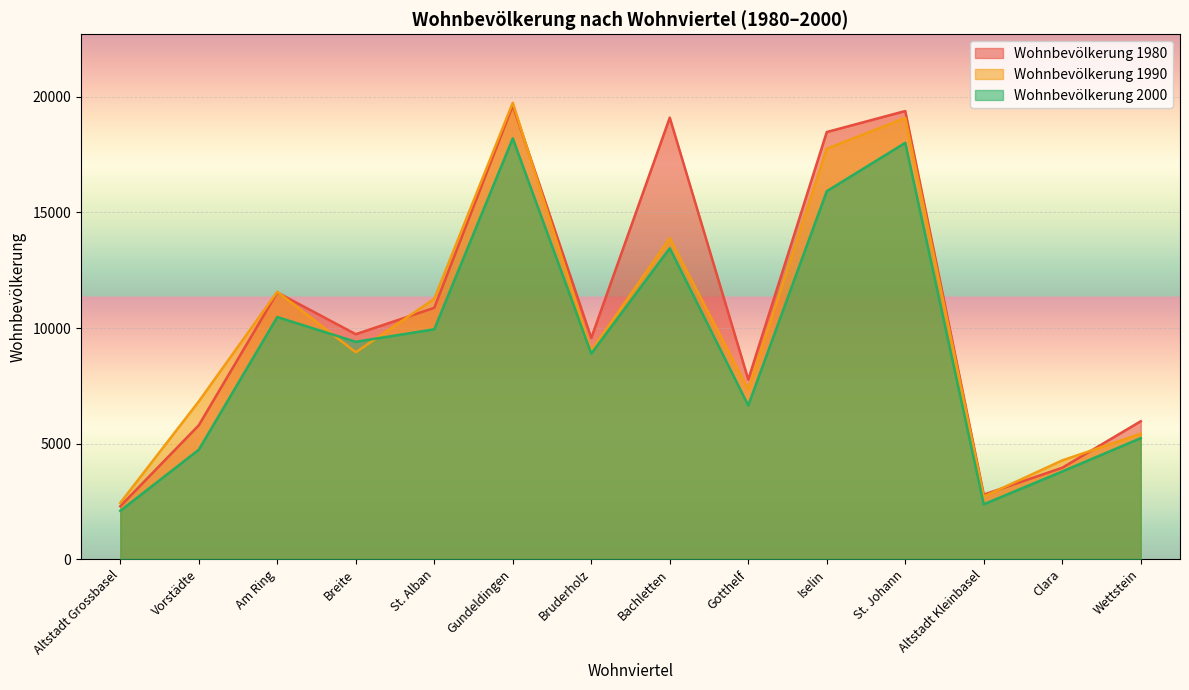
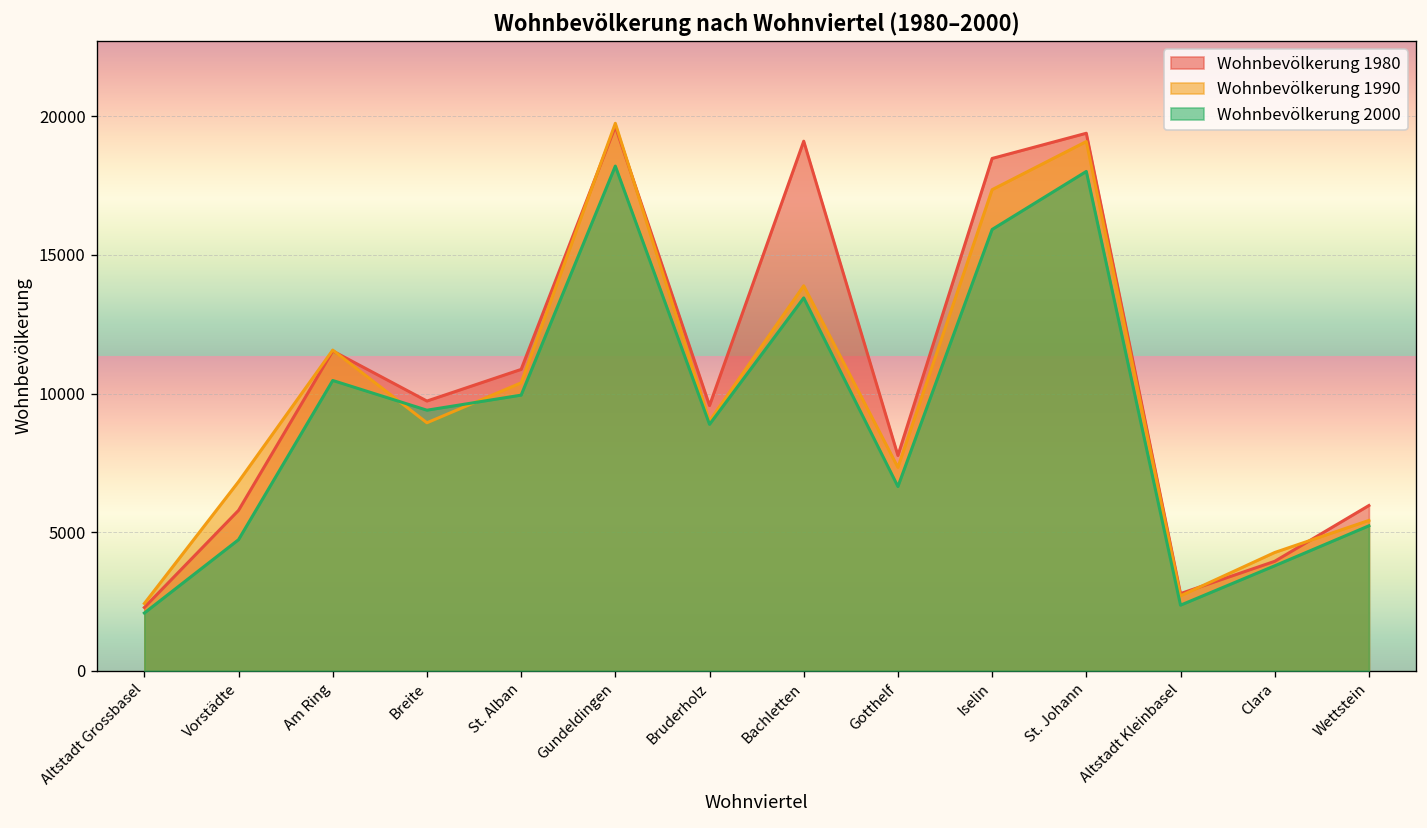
Wohnbevölkerung 1990, St. Alban: 11300 -> 10400
Wohnbevölkerung 1990, Iselin: 17800 -> 17400
